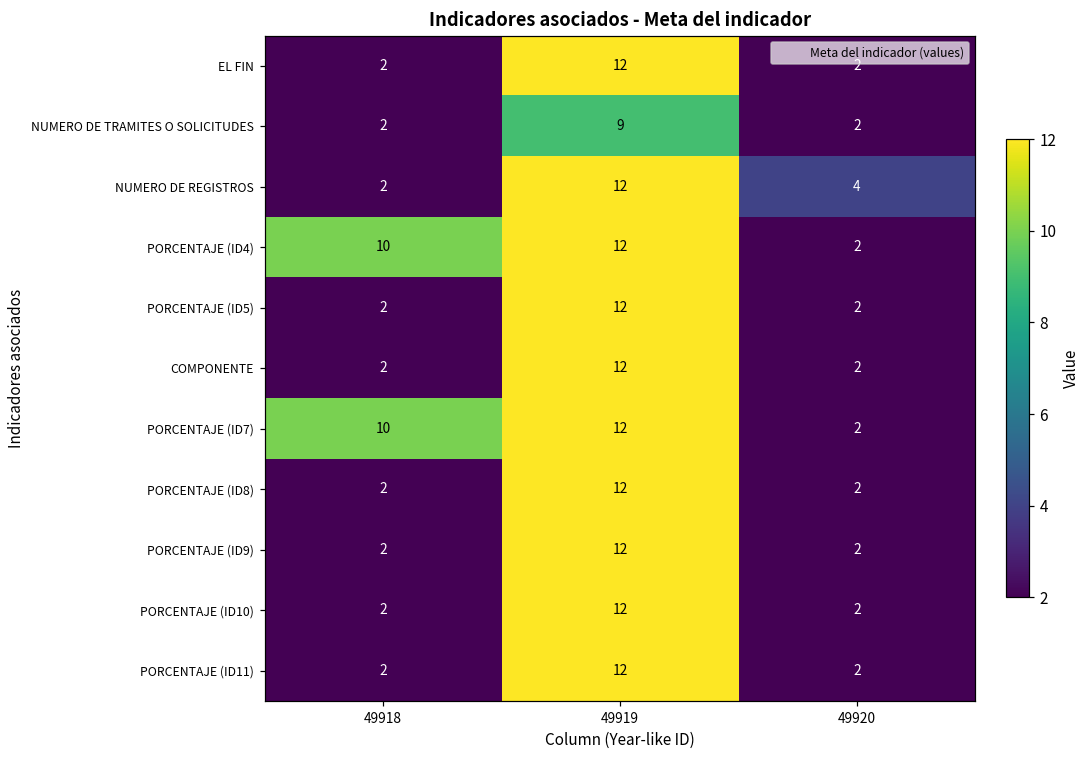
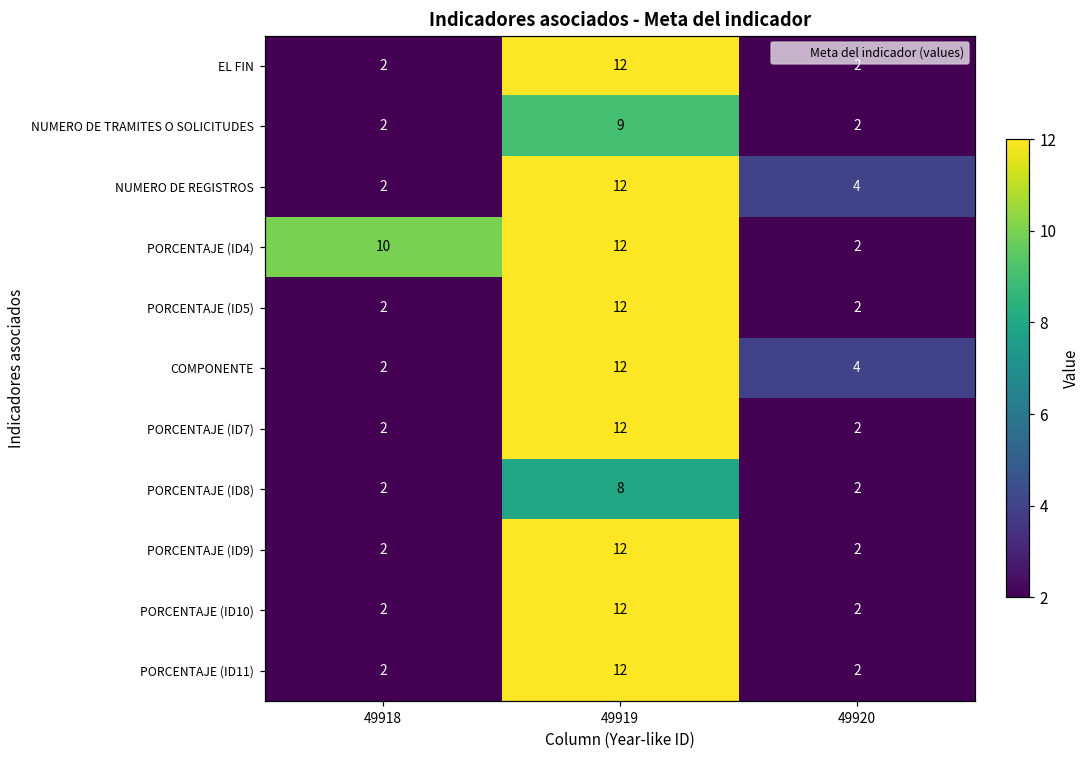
COMPONENTE, 49920: 2 -> 4
PORCENTAJE (ID7), 49918: 10 -> 2
PORCENTAJE (ID8), 49919: 12 -> 8
